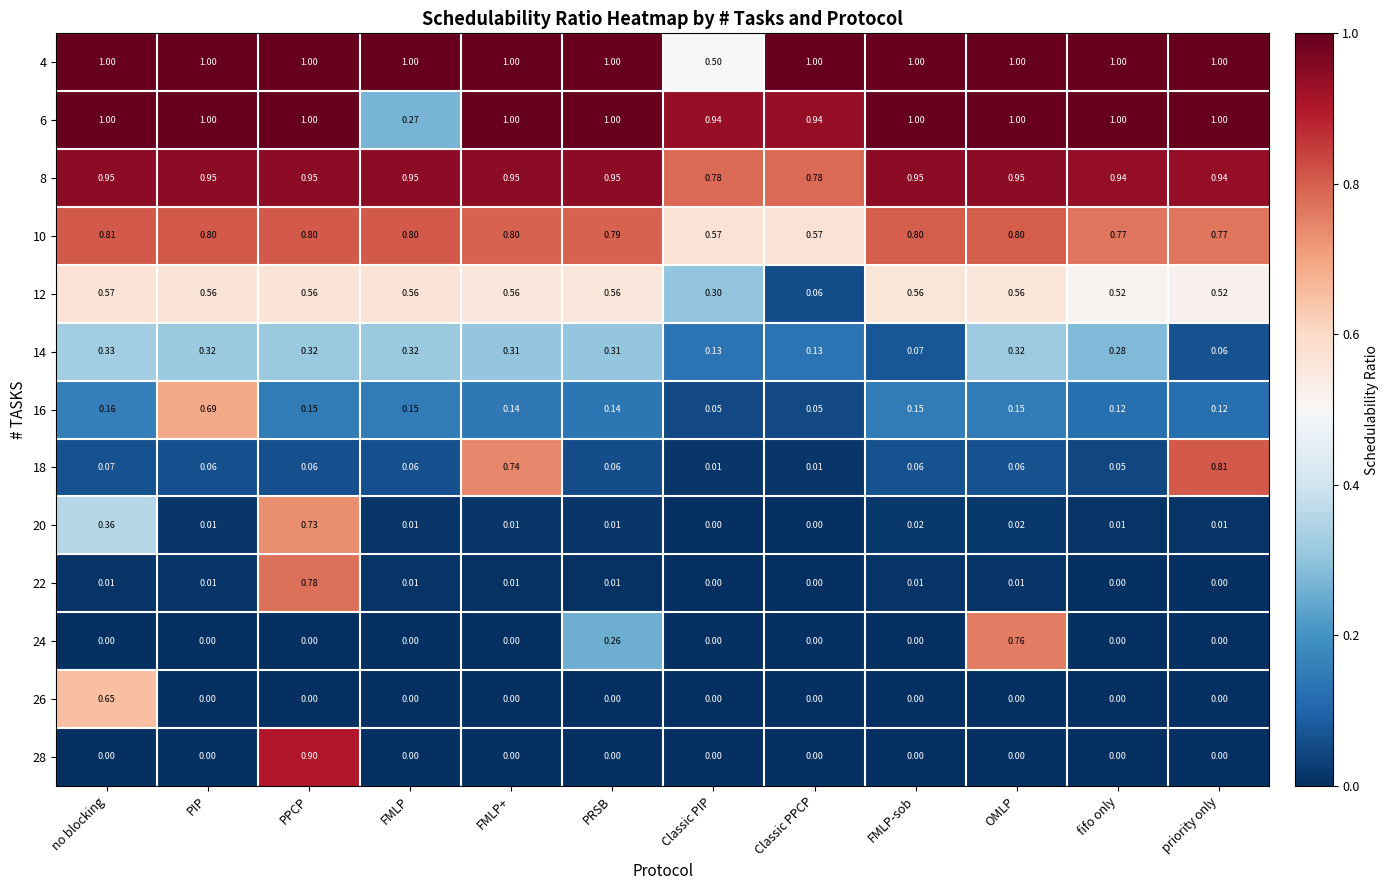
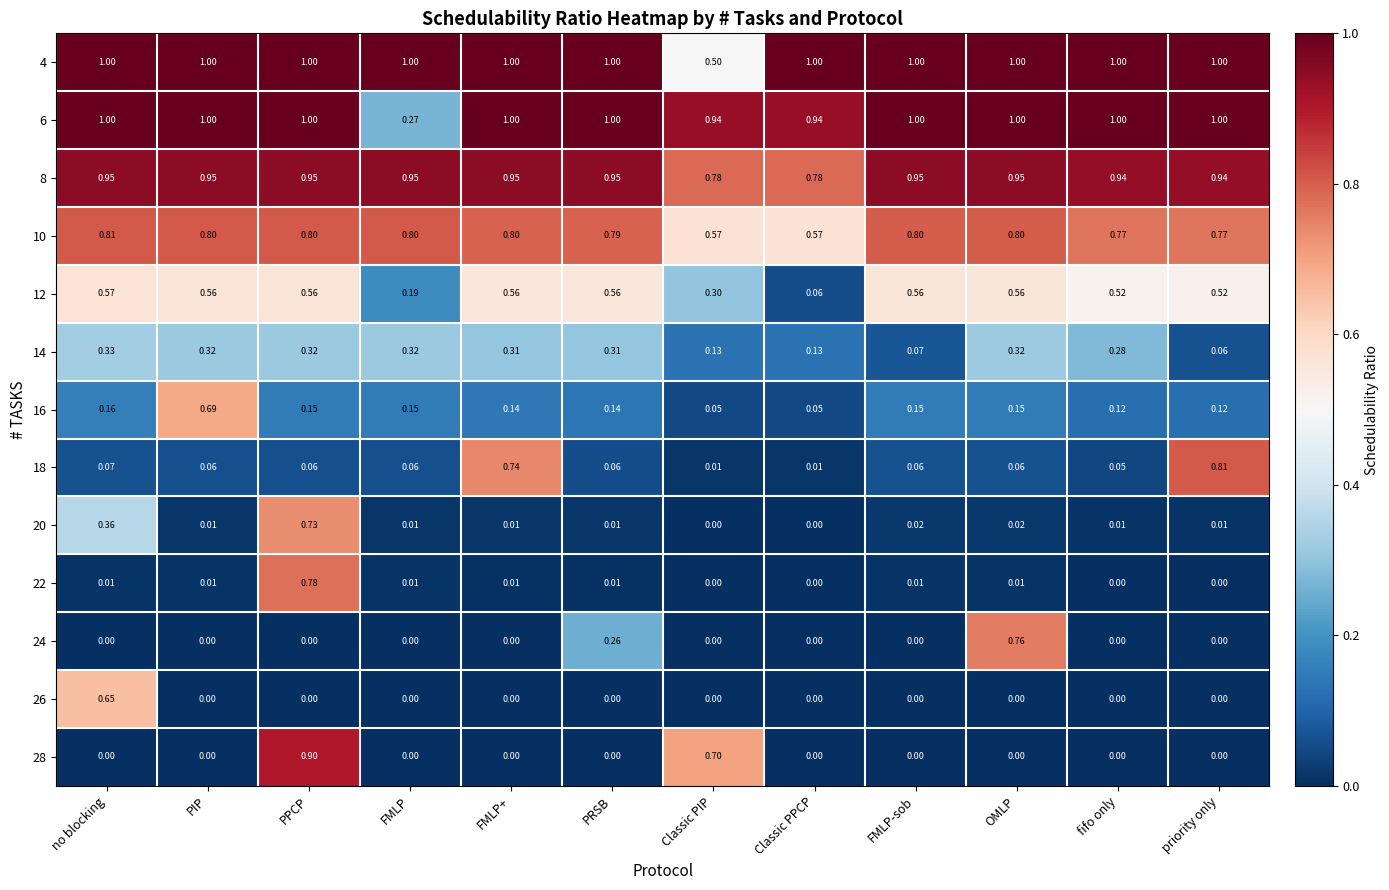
12, FMLP: 0.56 -> 0.19
28, Classic PIP: 0.00 -> 0.70
